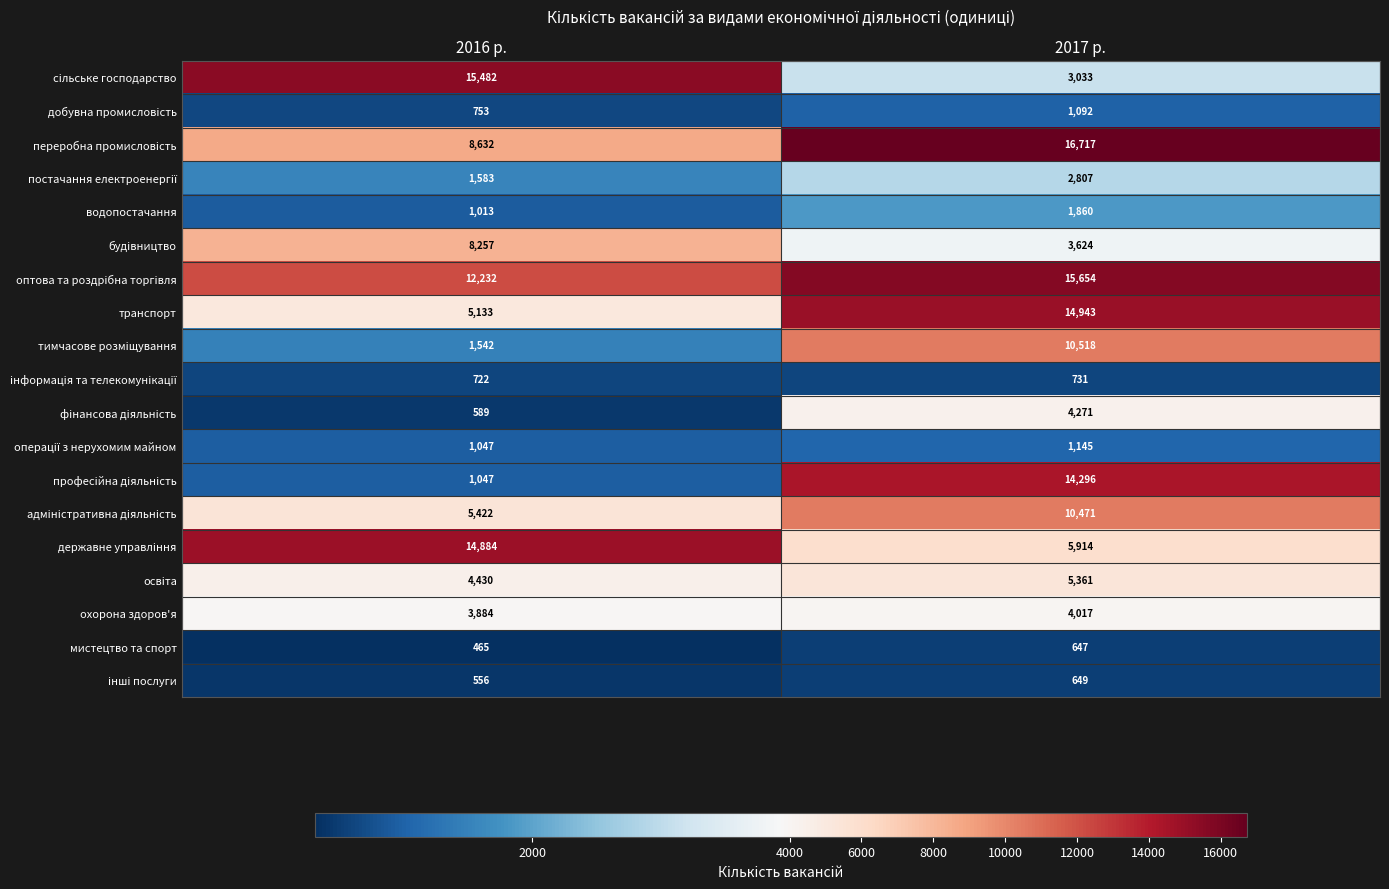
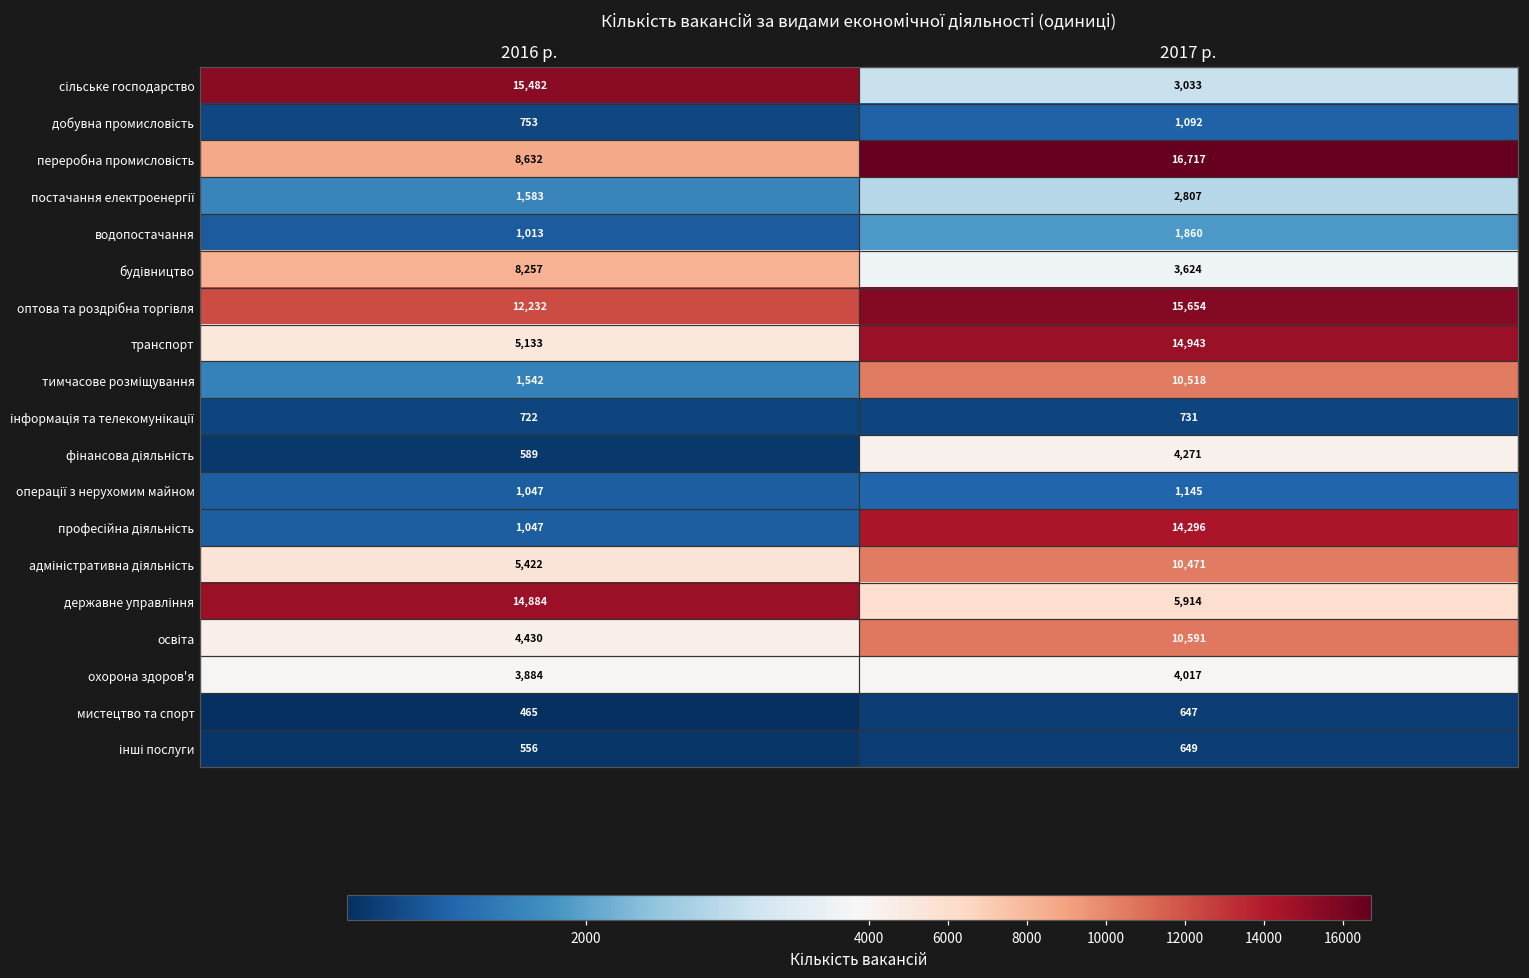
освіта, 2017 р.: 5,361 -> 10,591
